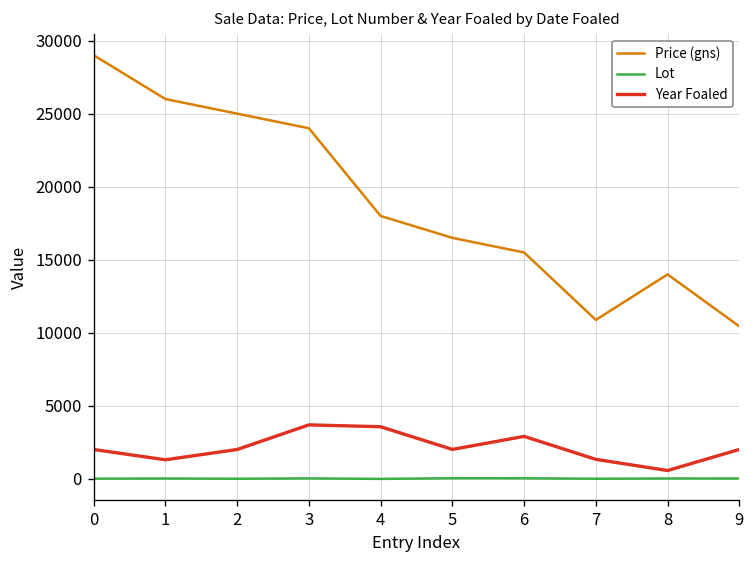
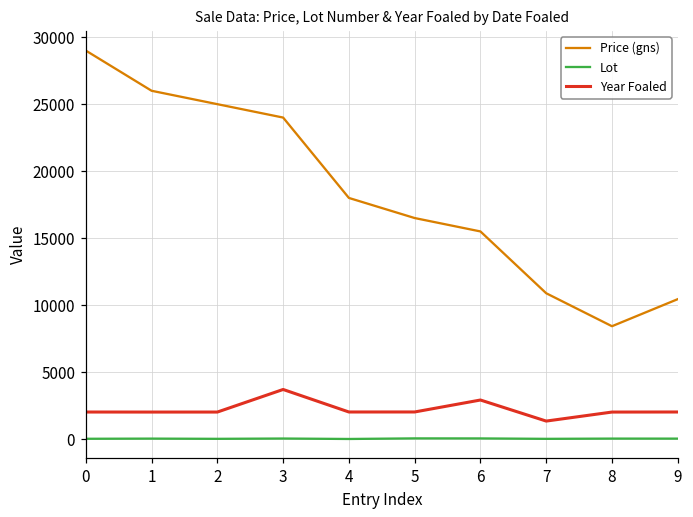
Year Foaled, 1: 1300 -> 2000
Year Foaled, 4: 3600 -> 2000
Price (gns), 8: 14000 -> 8400
Year Foaled, 8: 600 -> 2000
